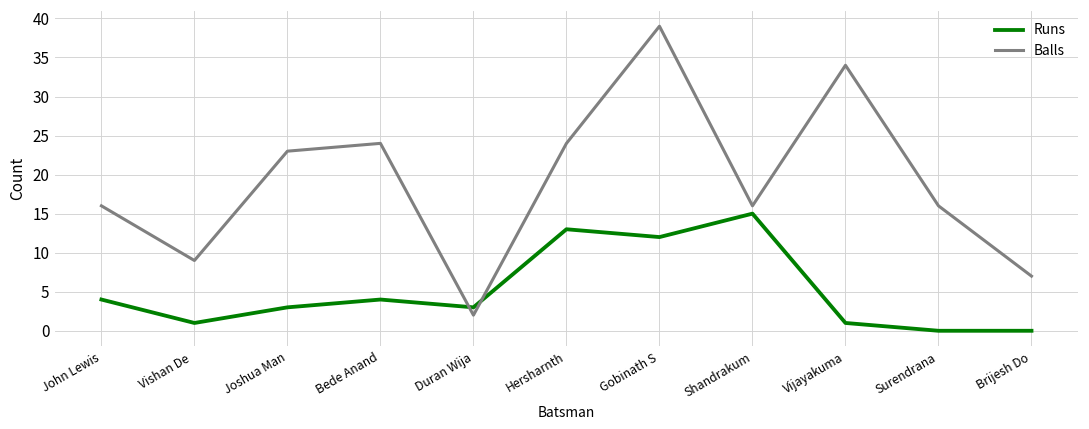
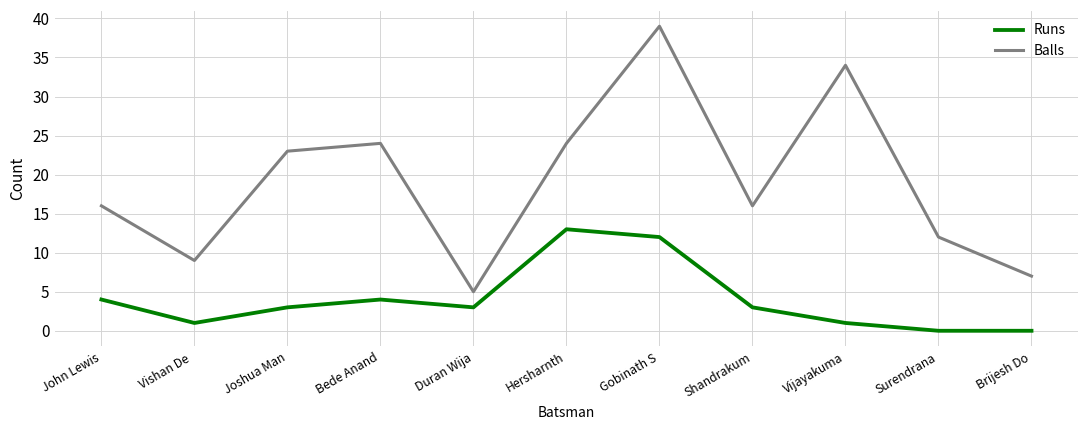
Balls, Duran Wija: 2 -> 5
Runs, Shandrakum: 15 -> 3
Balls, Surendrana: 16 -> 12
